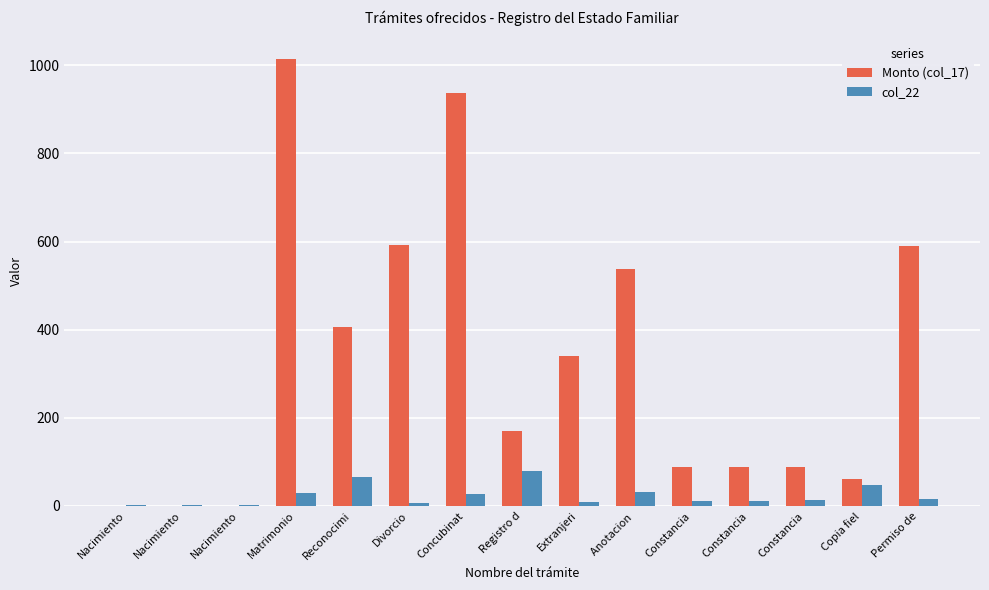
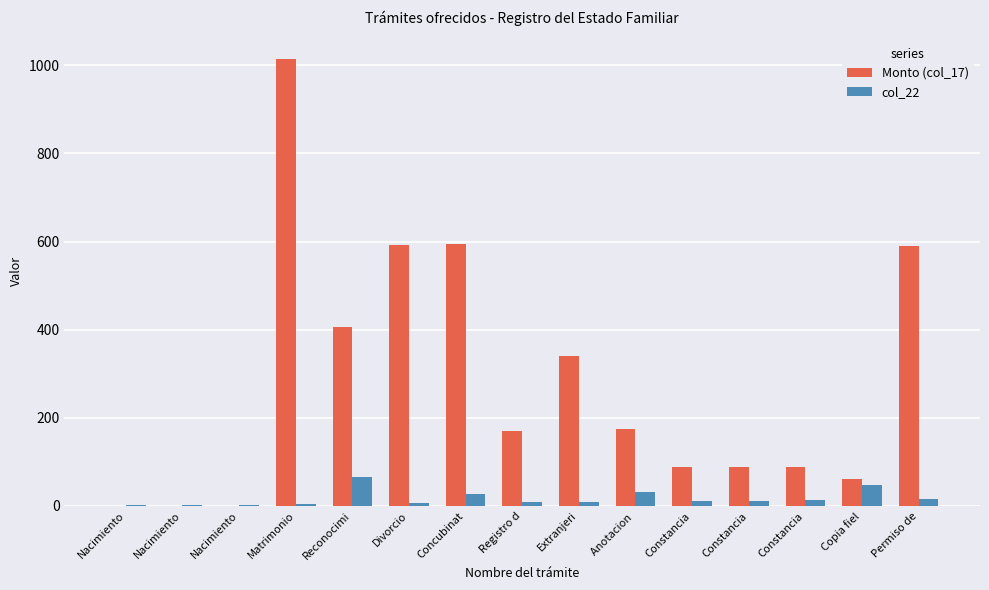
col_22, Matrimonio: 30 -> 0
Monto (col_17), Concubinat: 940 -> 590
col_22, Registro d: 80 -> 10
Monto (col_17), Anotacion: 540 -> 170
